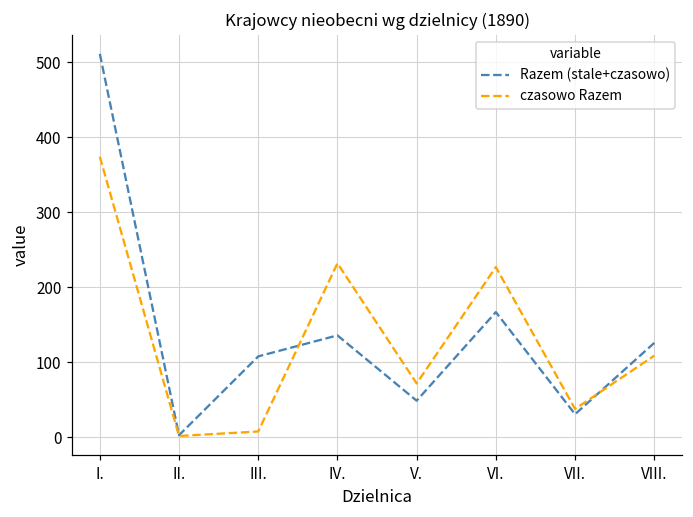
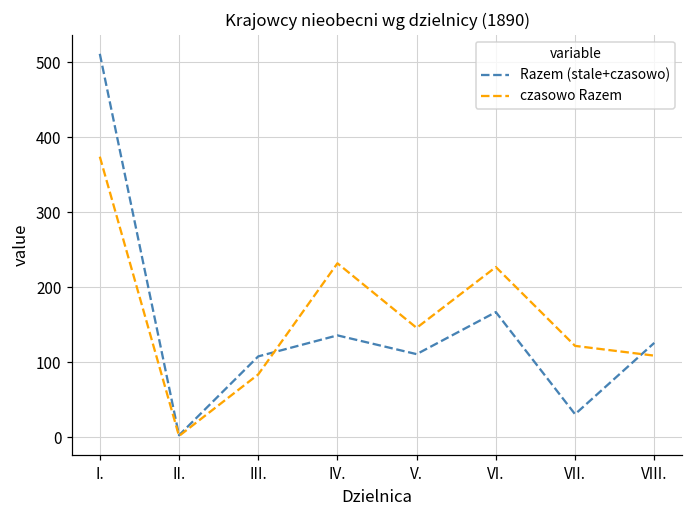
czasowo Razem, III.: 10 -> 80
Razem (stale+czasowo), V.: 50 -> 110
czasowo Razem, V.: 70 -> 150
czasowo Razem, VII.: 40 -> 120
